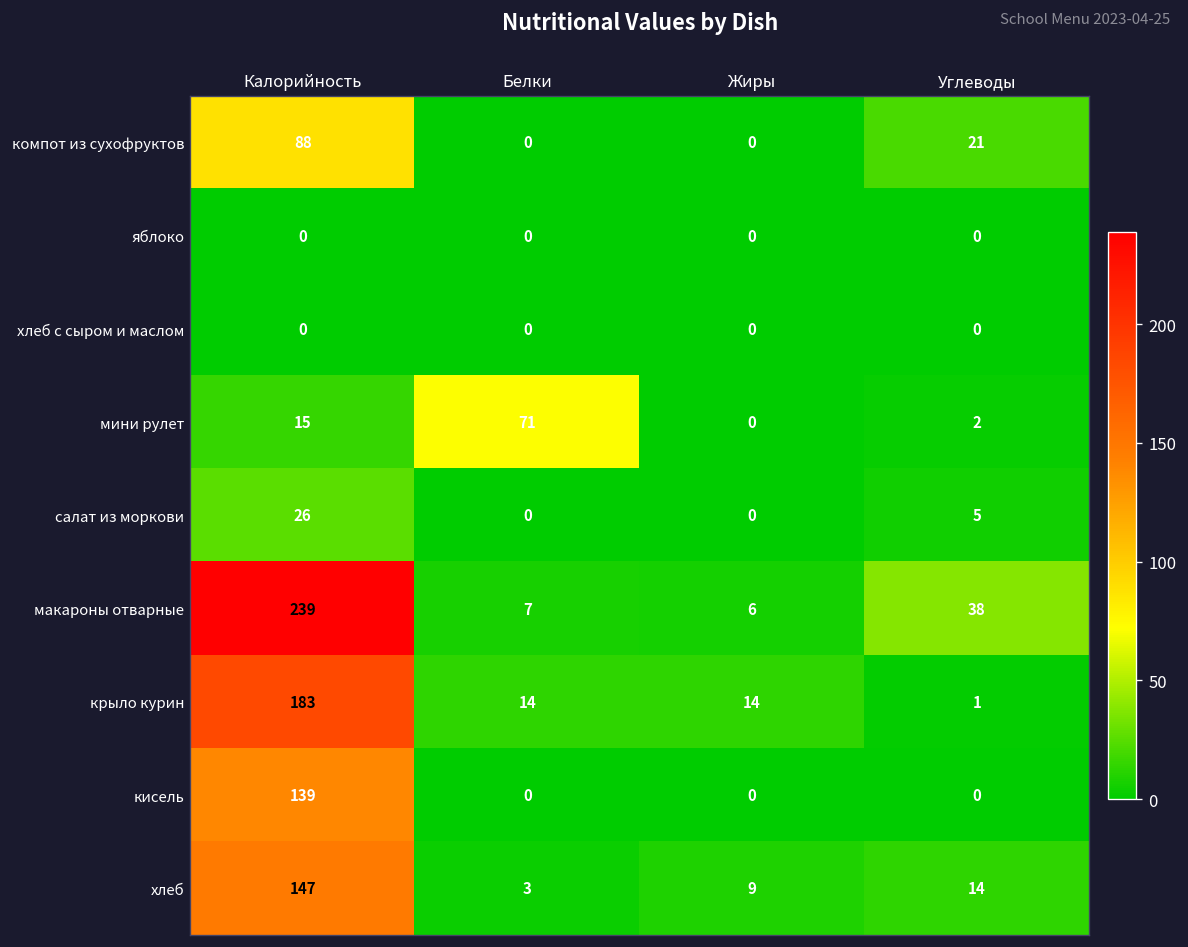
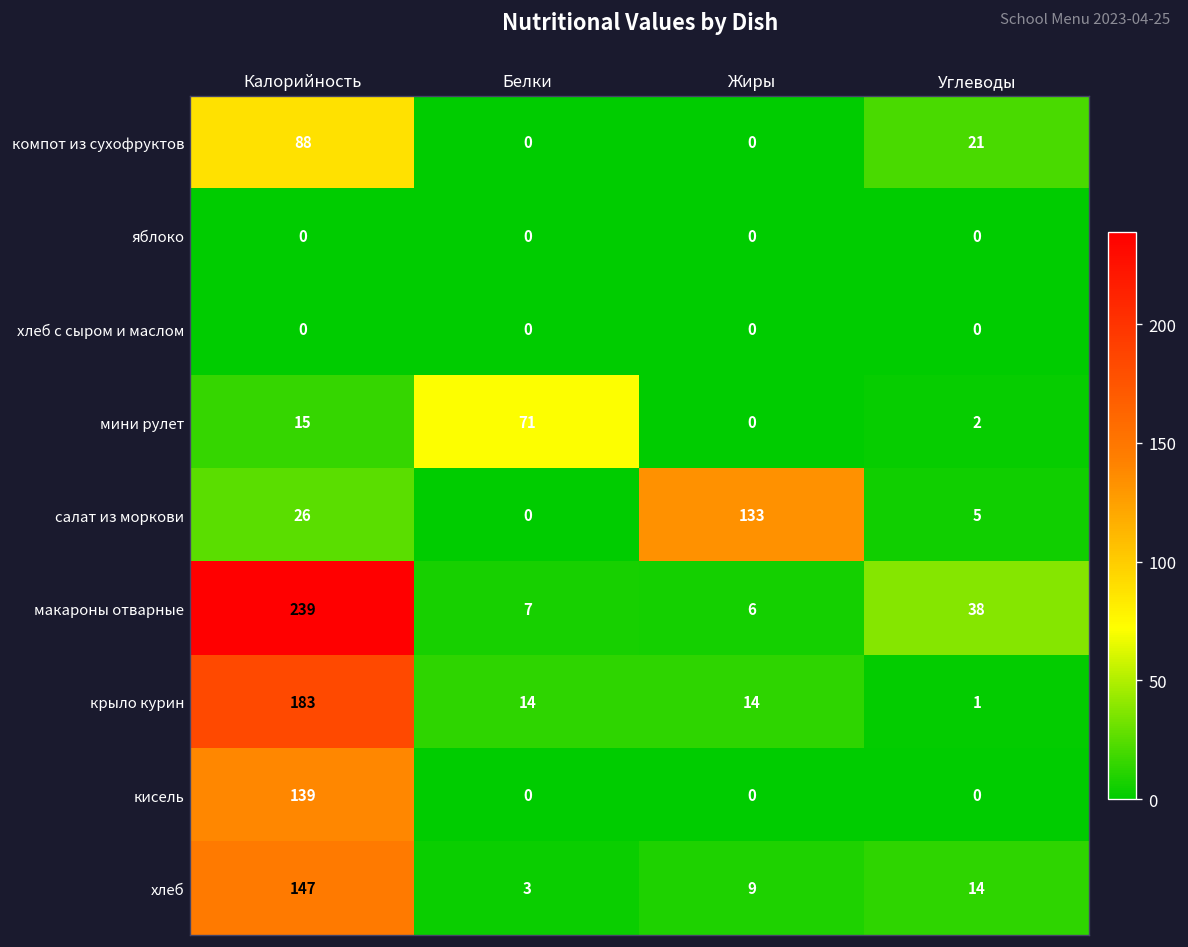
салат из моркови, Жиры: 0 -> 133
